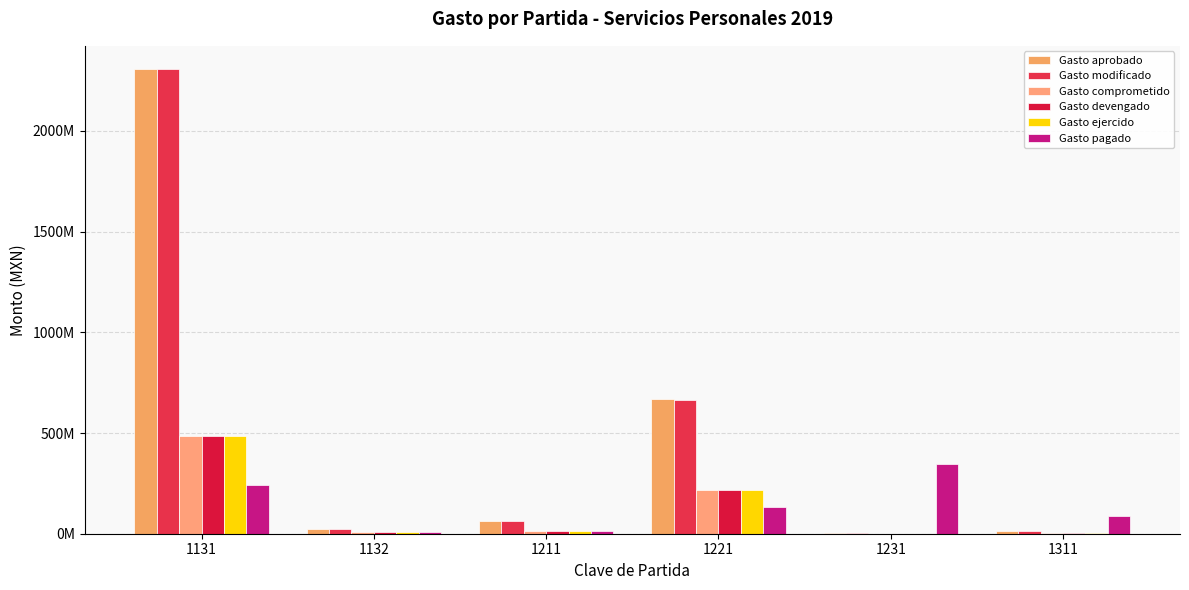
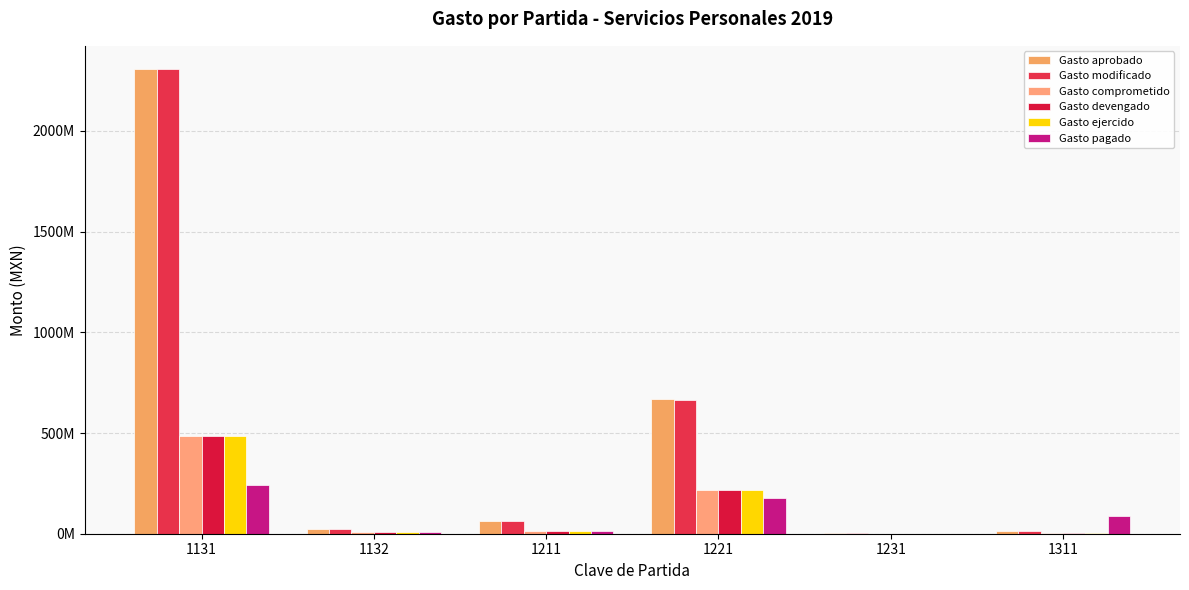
Gasto pagado, 1221: 130000000 -> 180000000
Gasto pagado, 1231: 340000000 -> 0
